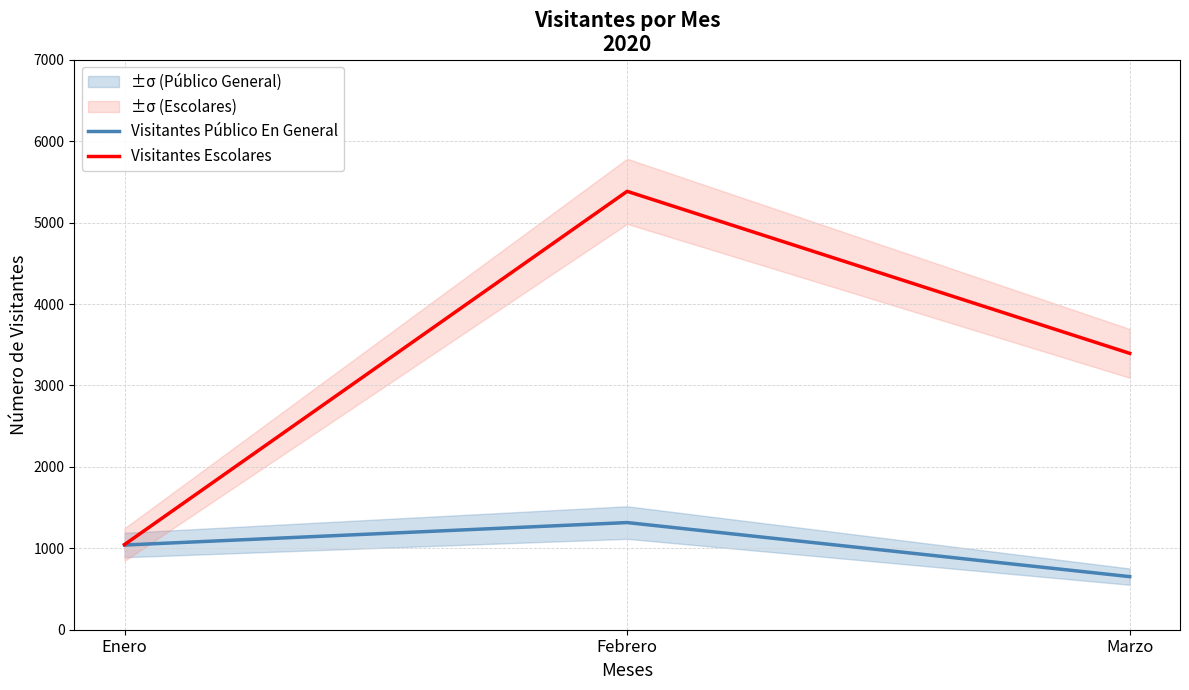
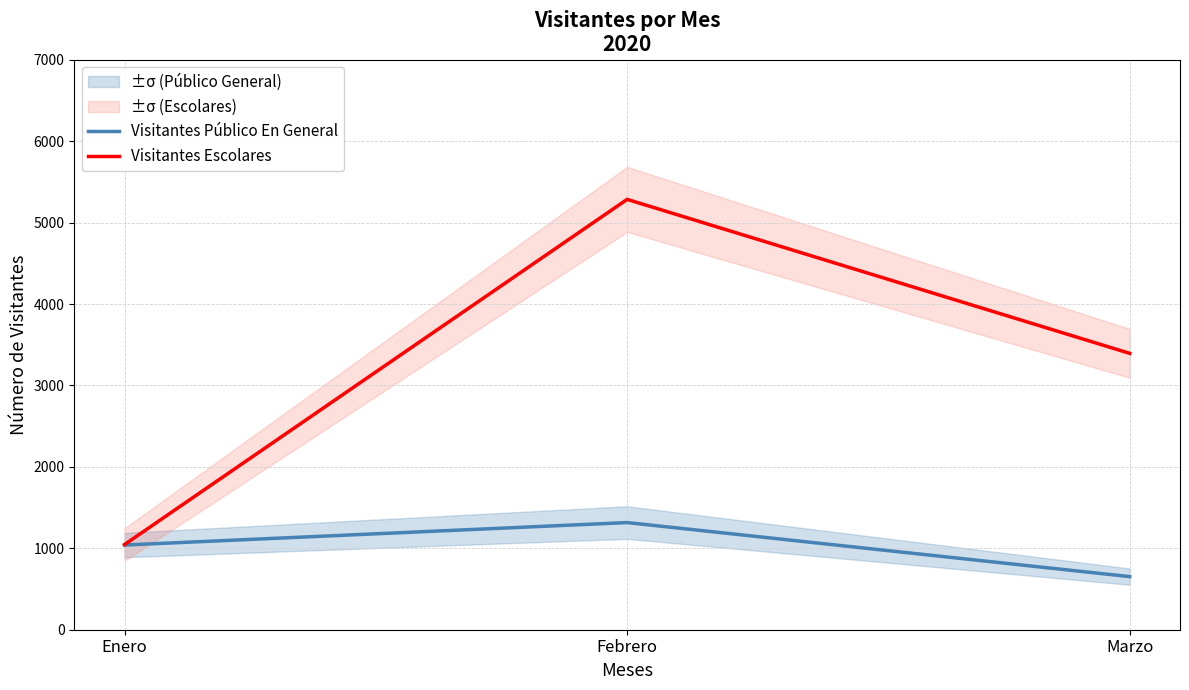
Visitantes Escolares, Febrero: 5400 -> 5300
